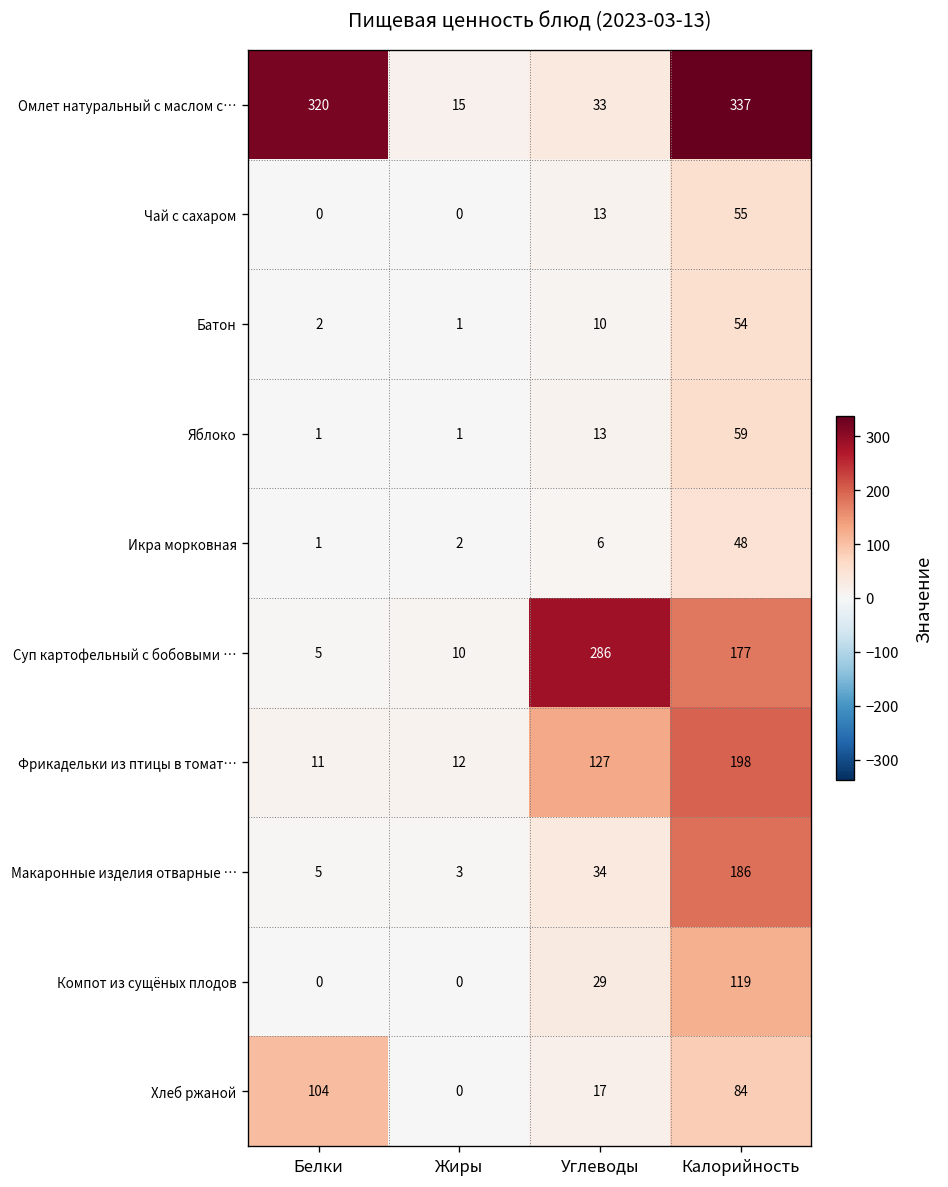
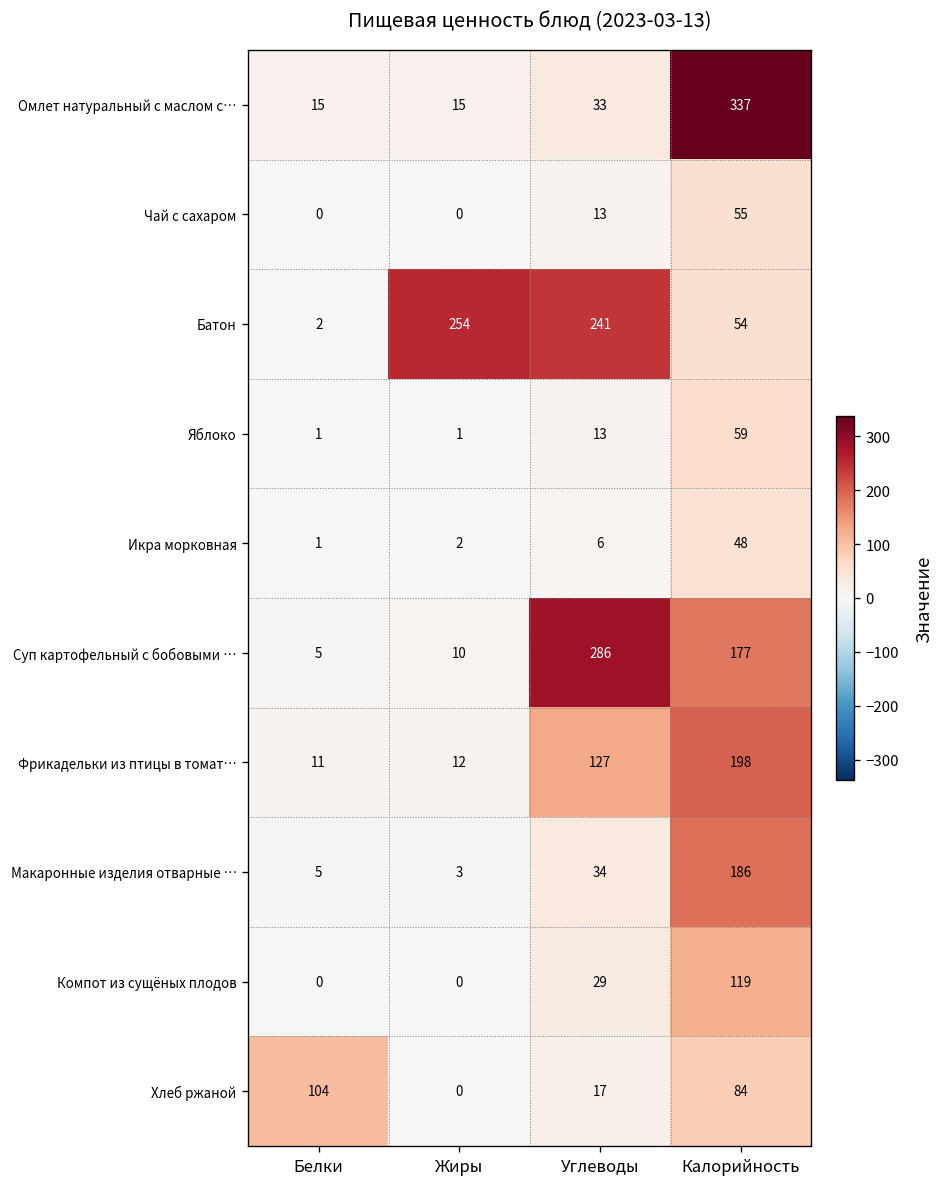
Омлет натуральный с маслом с…, Белки: 320 -> 15
Батон, Жиры: 1 -> 254
Батон, Углеводы: 10 -> 241
